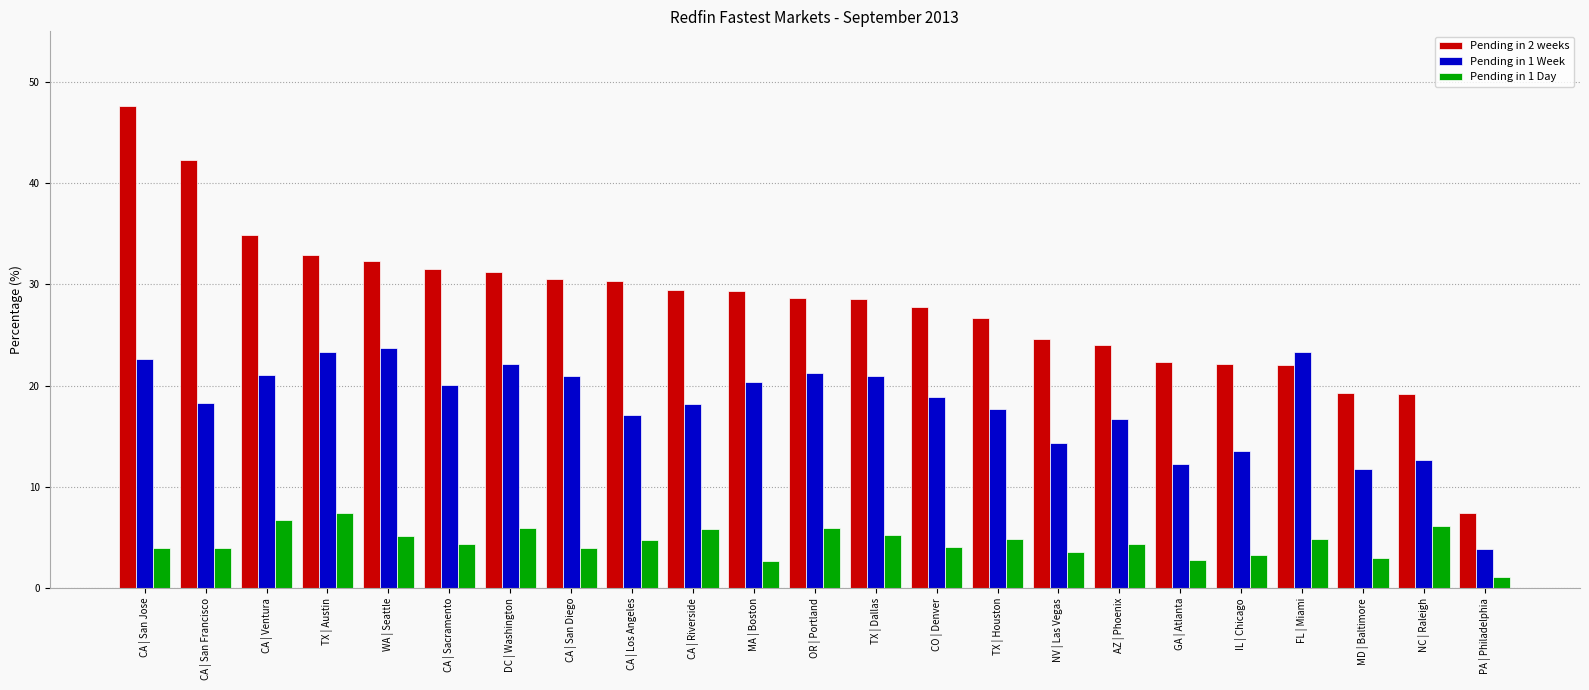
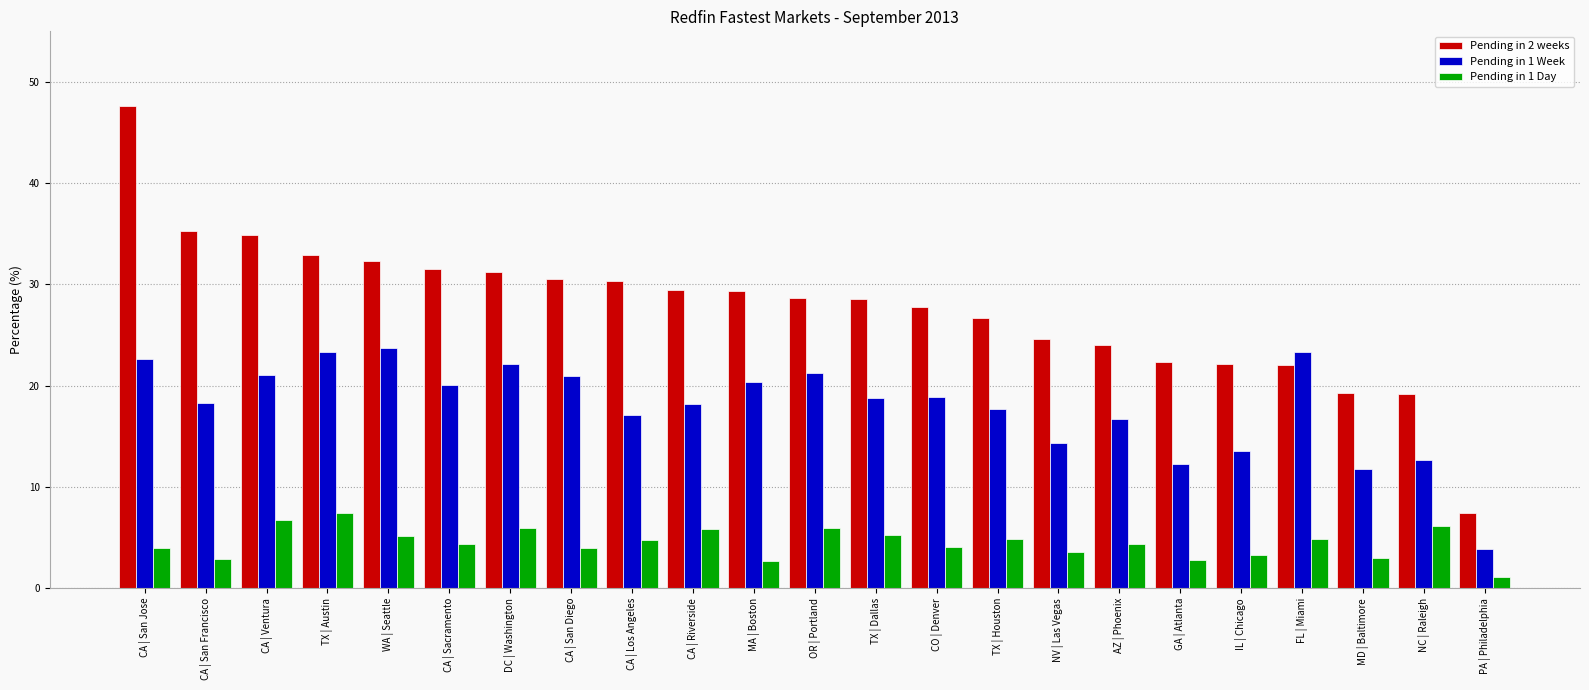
Pending in 2 weeks, CA | San Francisco: 42.3 -> 35.3
Pending in 1 Day, CA | San Francisco: 3.9 -> 2.9
Pending in 1 Week, TX | Dallas: 20.9 -> 18.7
